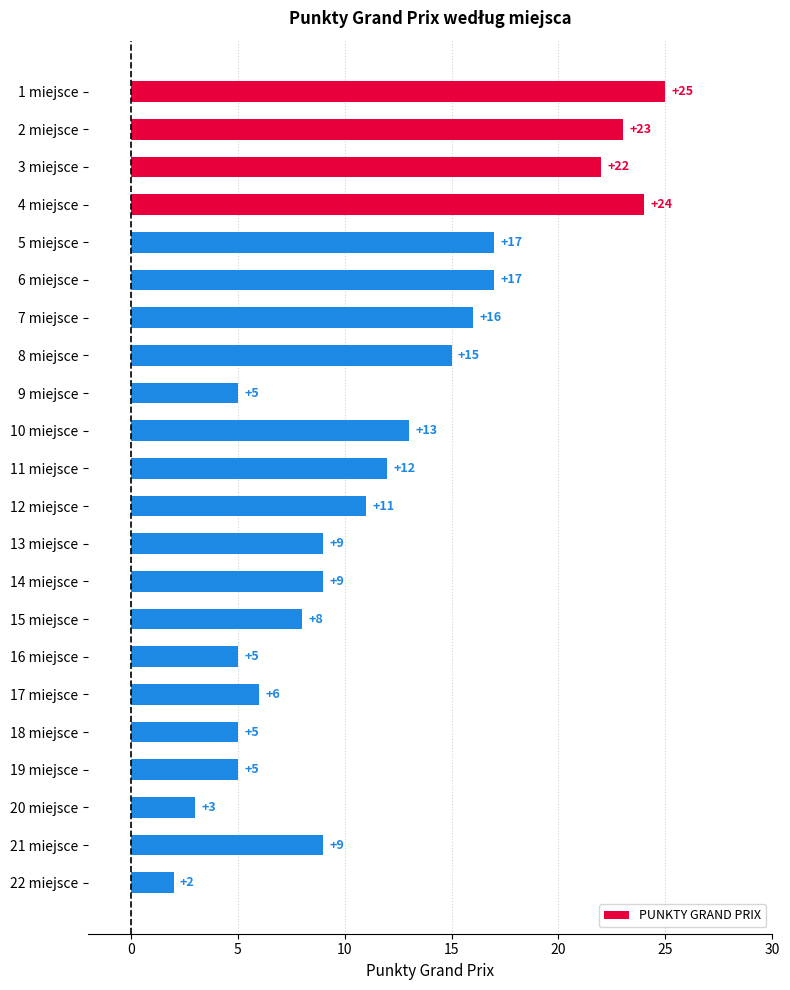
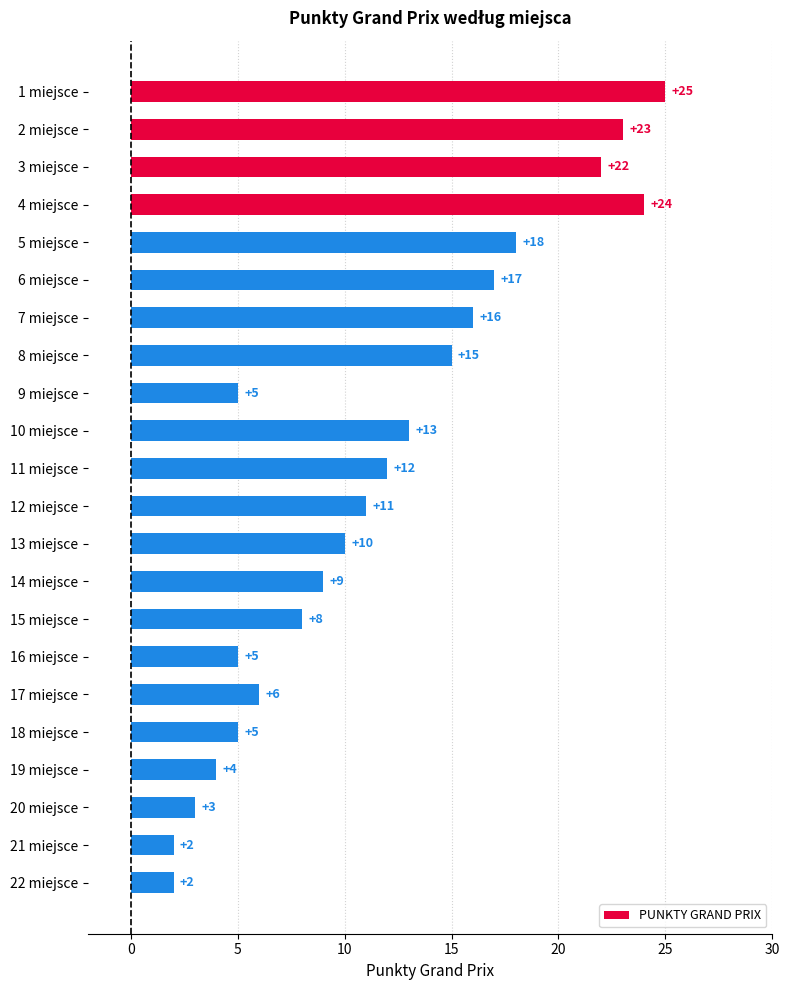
5 miejsce: +17 -> +18
13 miejsce: +9 -> +10
19 miejsce: +5 -> +4
21 miejsce: +9 -> +2
